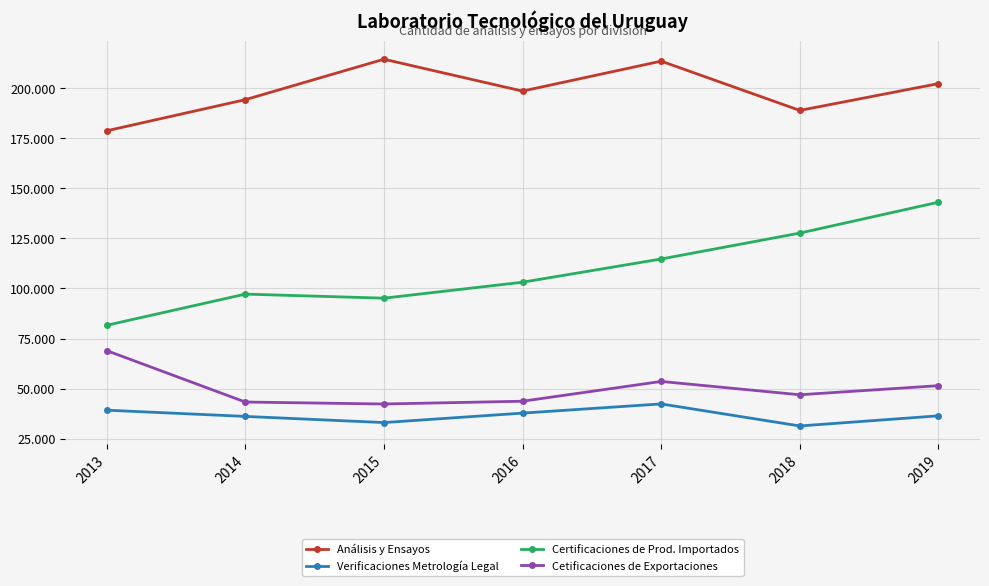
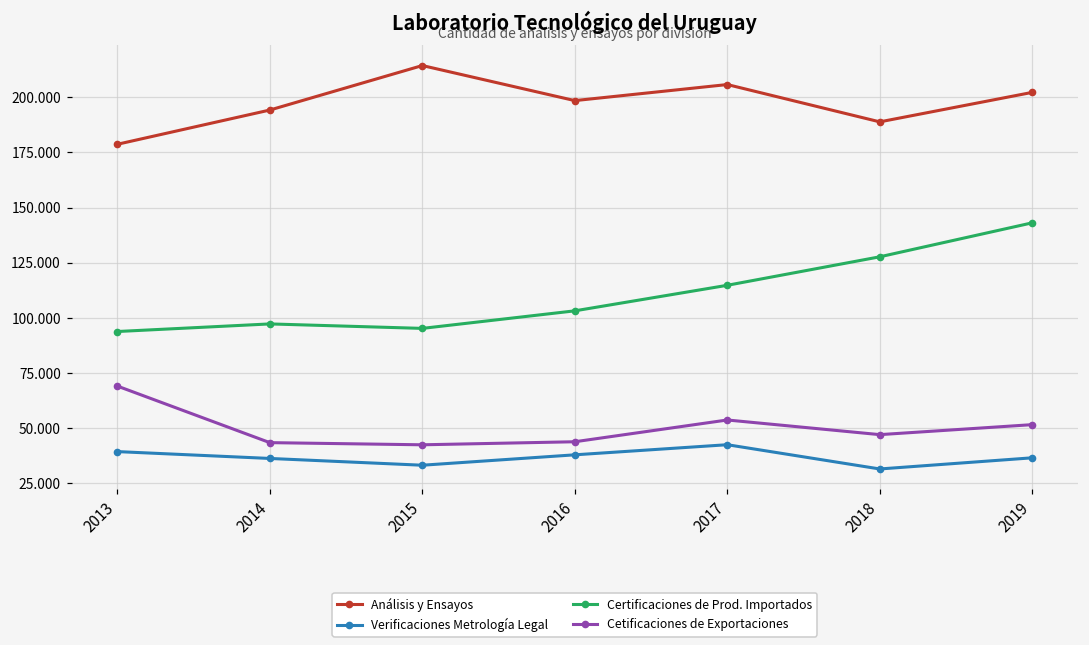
Certificaciones de Prod. Importados, 2013: 82 -> 94
Análisis y Ensayos, 2017: 213 -> 206
